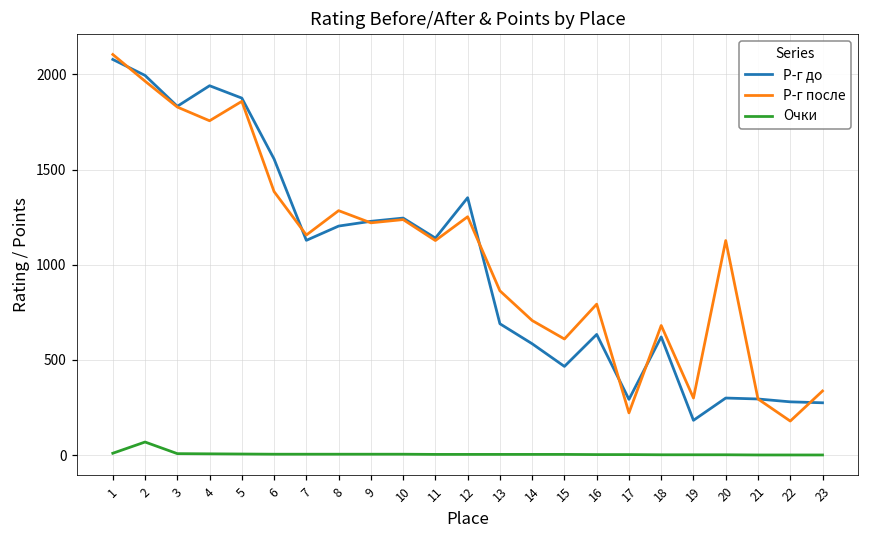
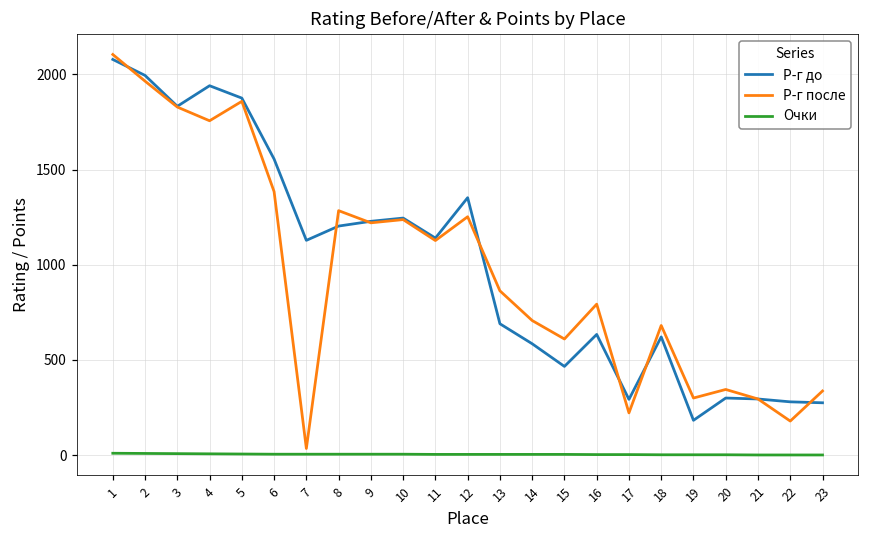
Очки, 2: 70 -> 10
Р-г после, 7: 1160 -> 40
Р-г после, 20: 1130 -> 350
